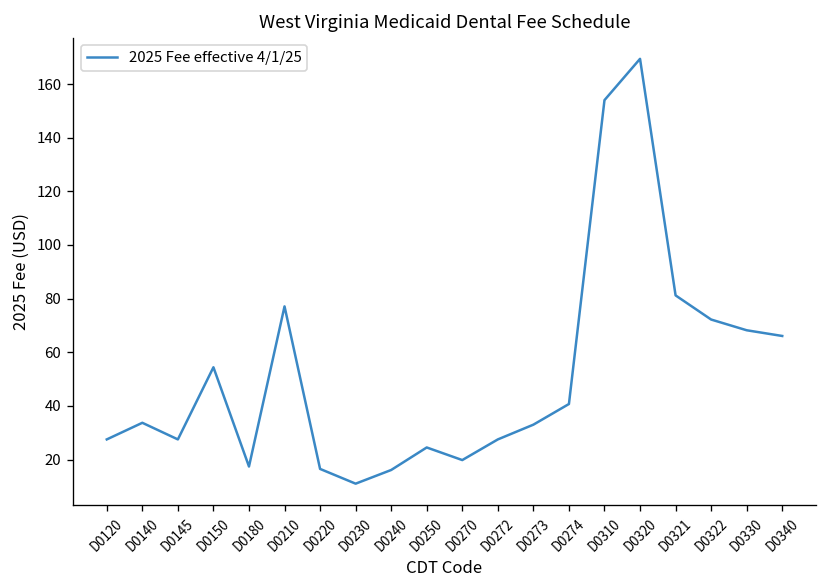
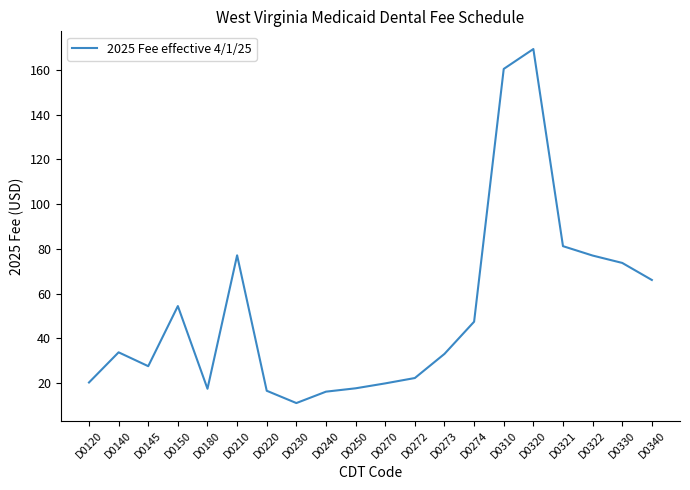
D0120: 28 -> 20
D0250: 25 -> 18
D0272: 28 -> 22
D0274: 41 -> 47
D0310: 154 -> 161
D0322: 72 -> 77
D0330: 68 -> 74
